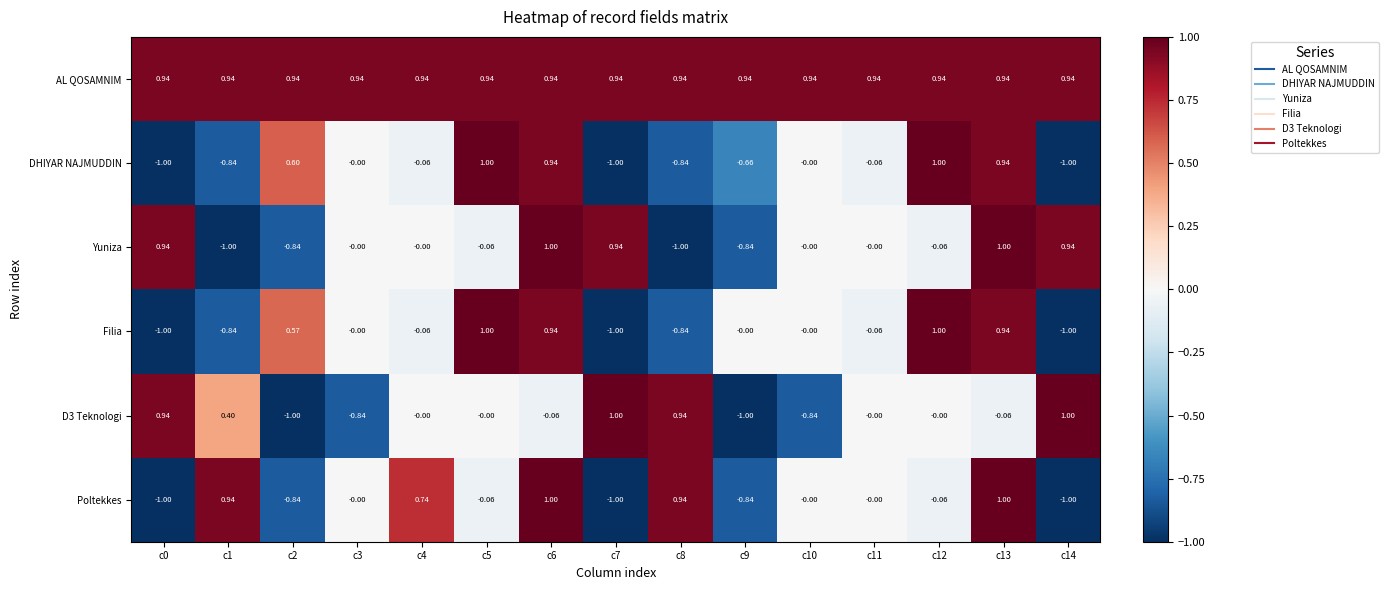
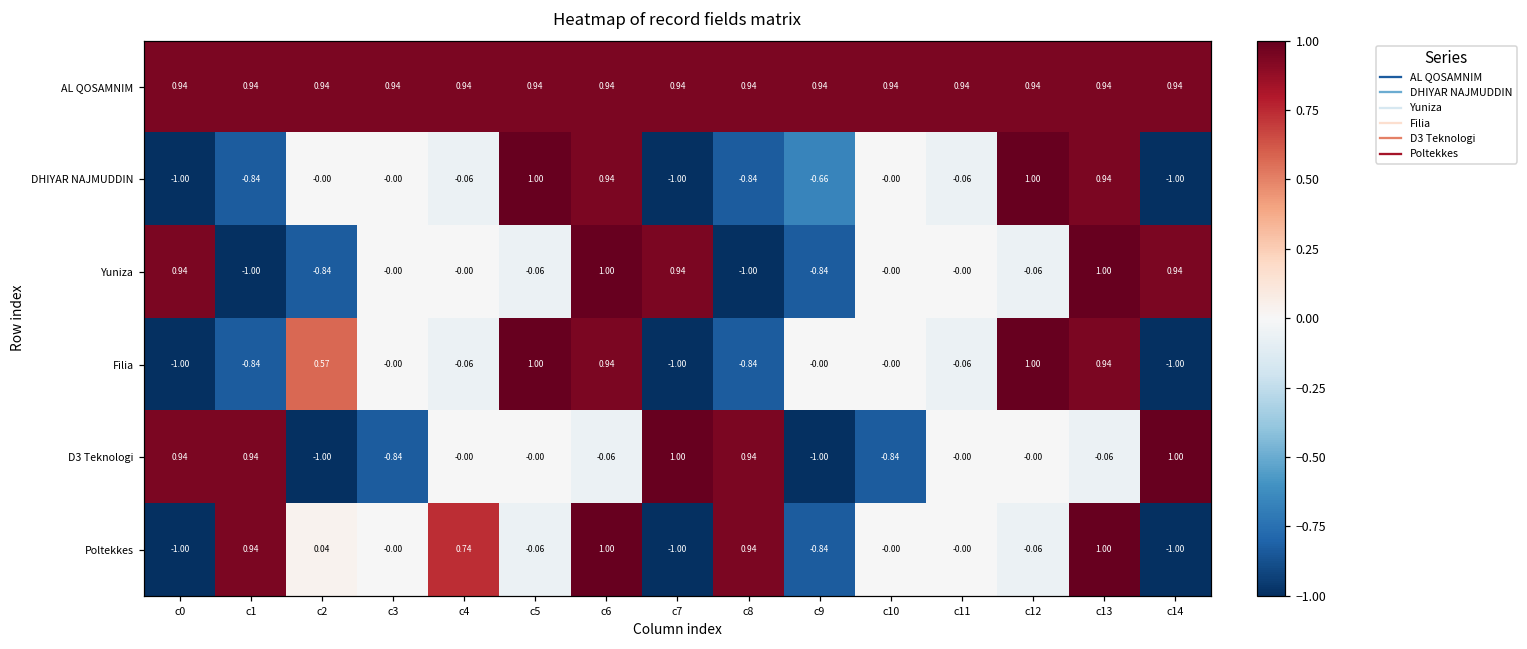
DHIYAR NAJMUDDIN, c2: 0.60 -> -0.00
D3 Teknologi, c1: 0.40 -> 0.94
Poltekkes, c2: -0.84 -> 0.04
